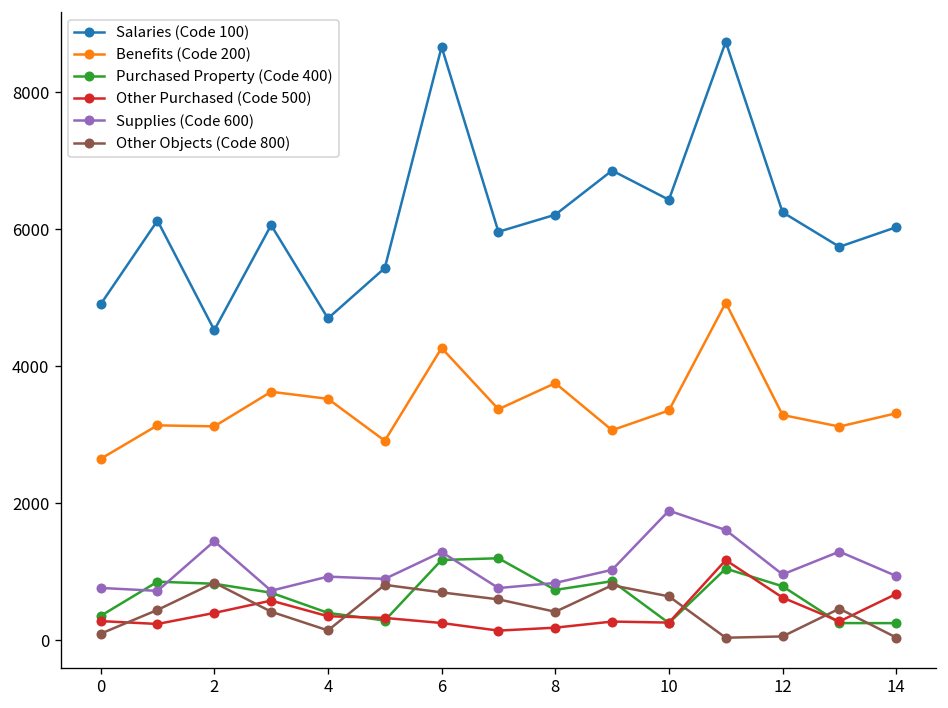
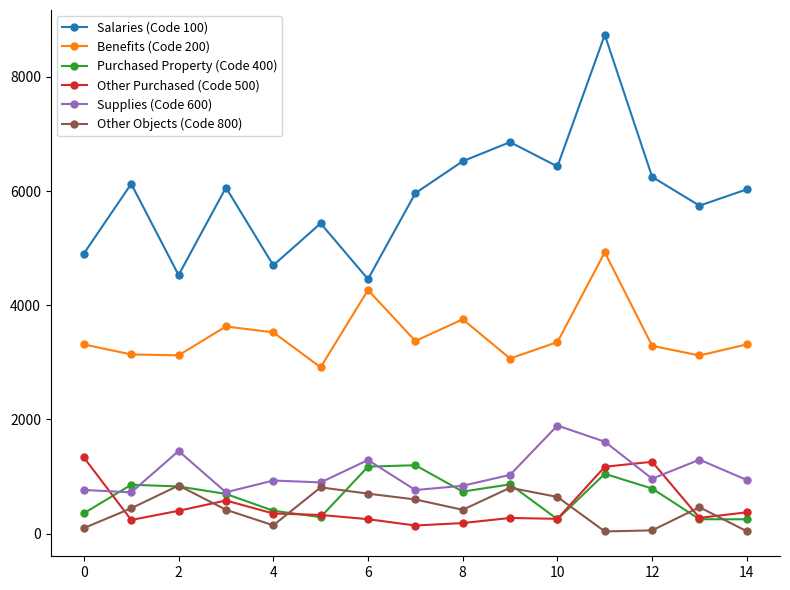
Benefits (Code 200), 0: 2600 -> 3300
Other Purchased (Code 500), 0: 300 -> 1300
Salaries (Code 100), 6: 8700 -> 4500
Salaries (Code 100), 8: 6200 -> 6500
Other Purchased (Code 500), 12: 600 -> 1300
Other Purchased (Code 500), 14: 700 -> 400
